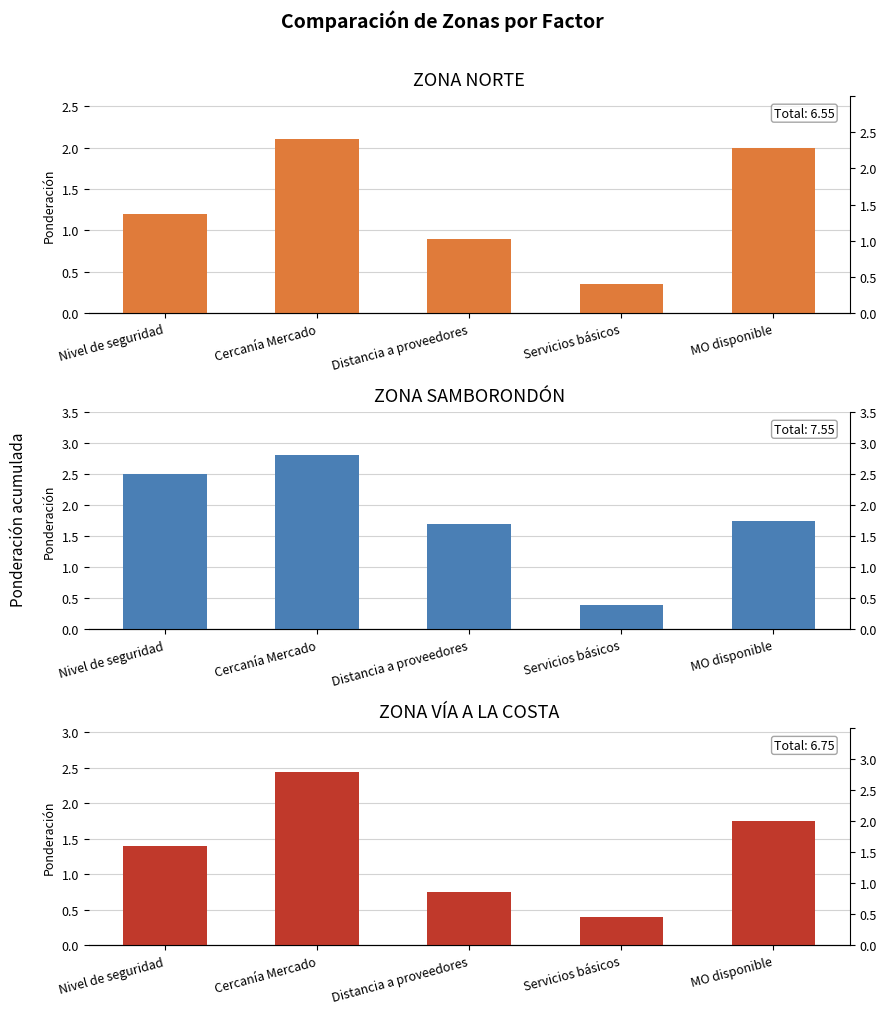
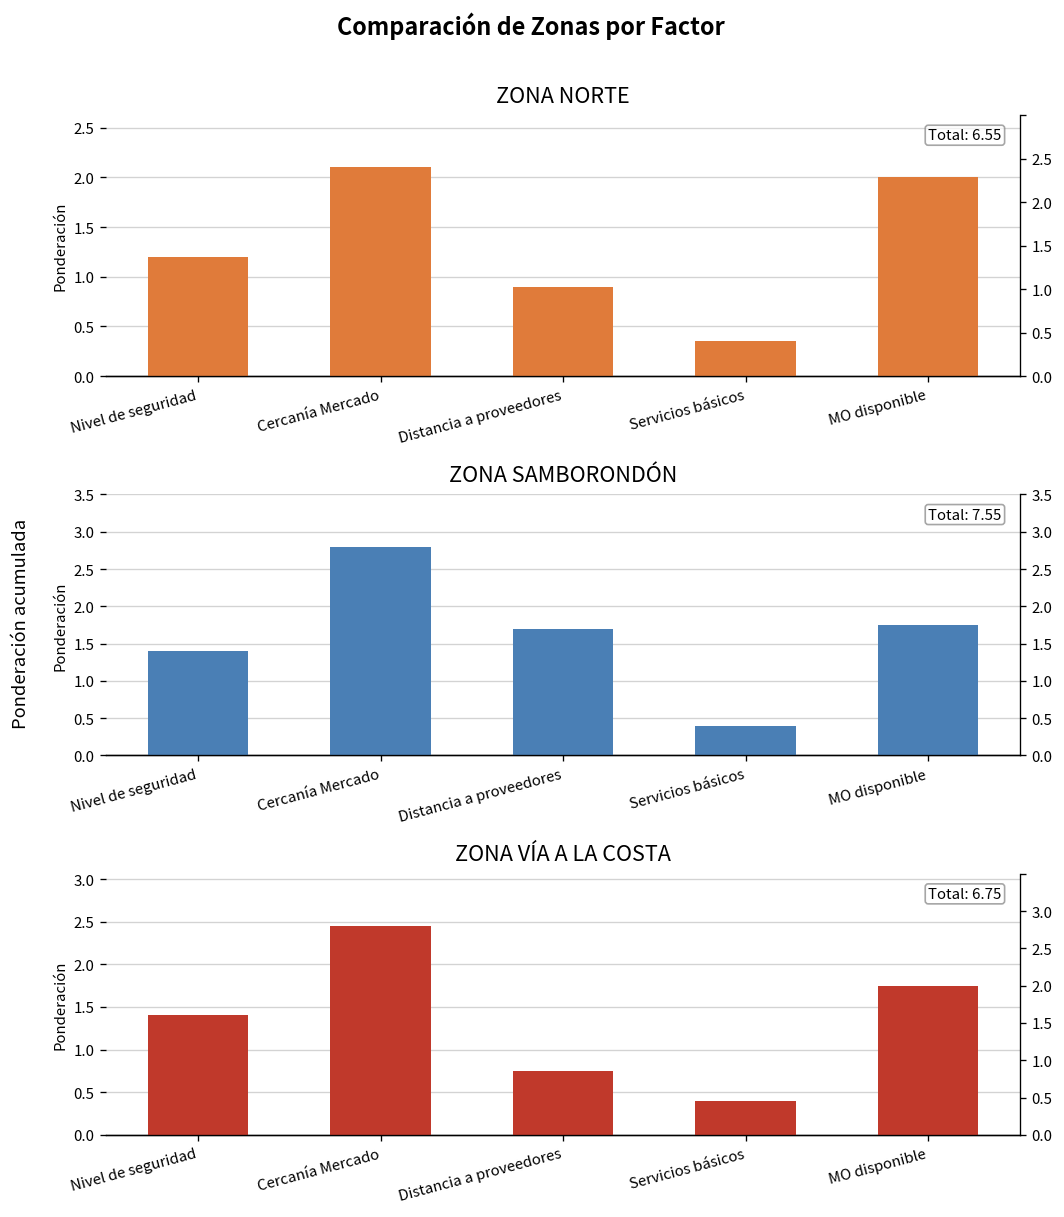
ZONA SAMBORONDÓN, Nivel de seguridad: 2.5 -> 1.4
